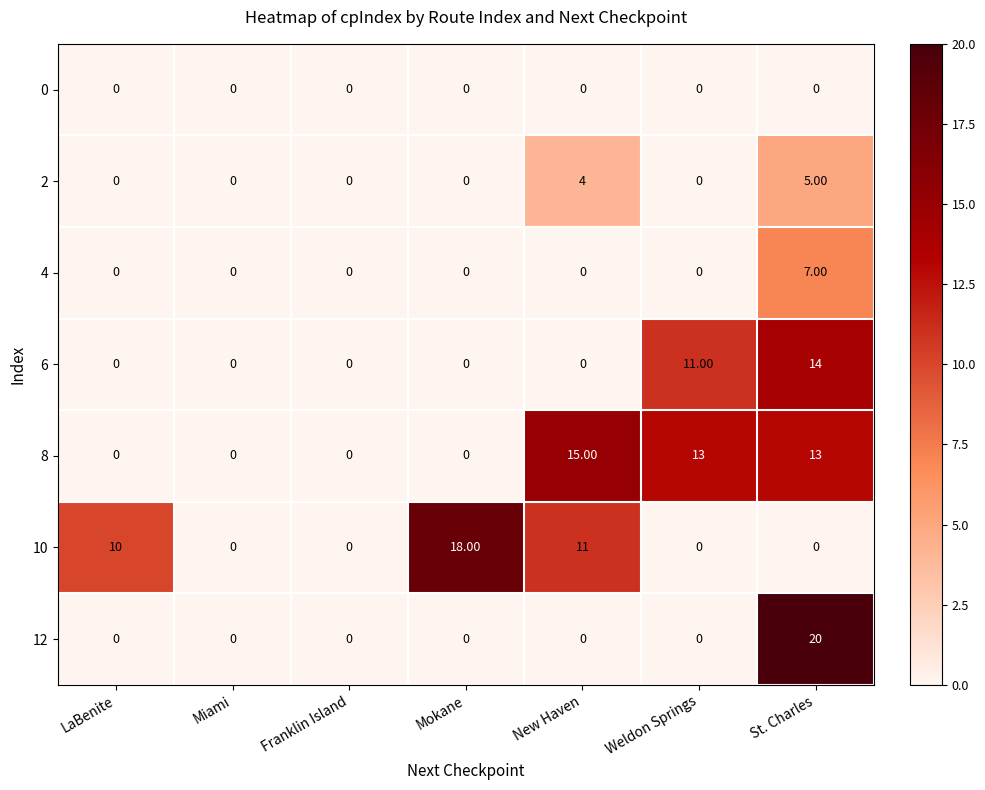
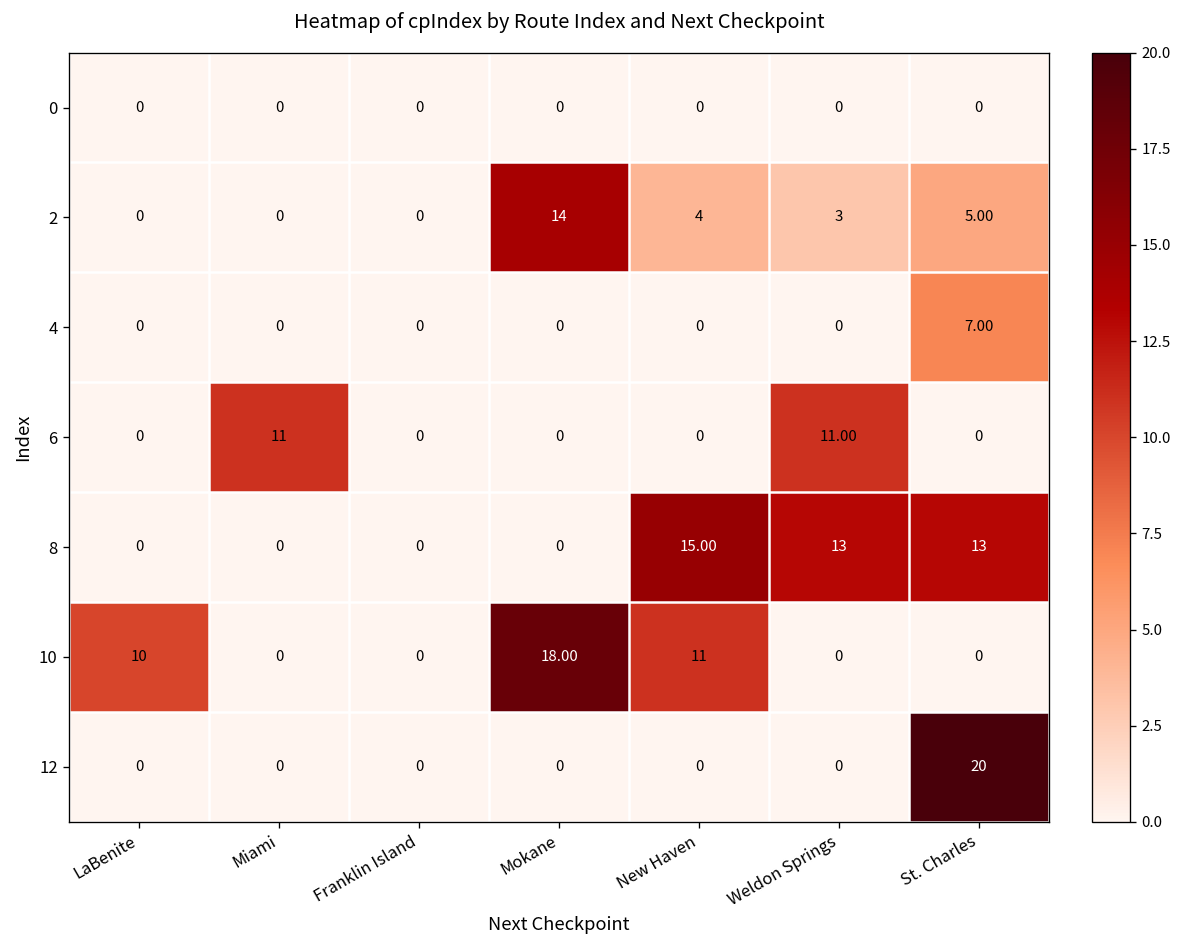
2, Mokane: 0 -> 14
2, Weldon Springs: 0 -> 3
6, Miami: 0 -> 11
6, St. Charles: 14 -> 0
